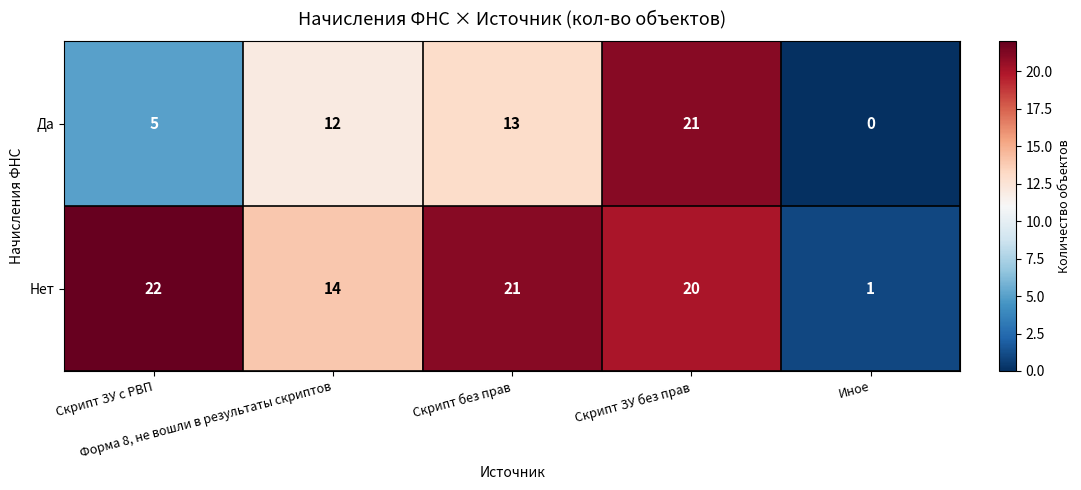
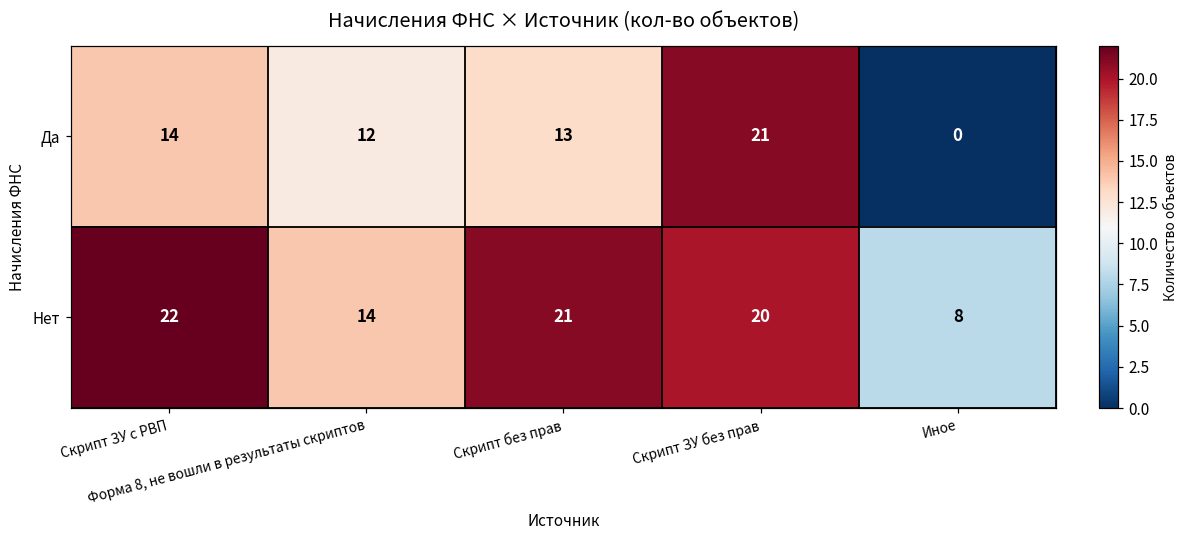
Да, Скрипт ЗУ с РВП: 5 -> 14
Нет, Иное: 1 -> 8
